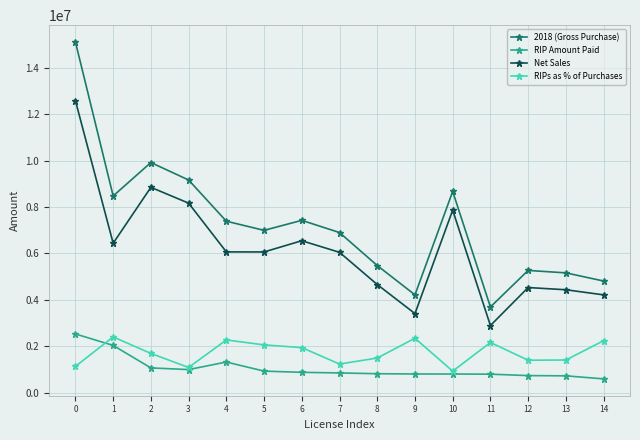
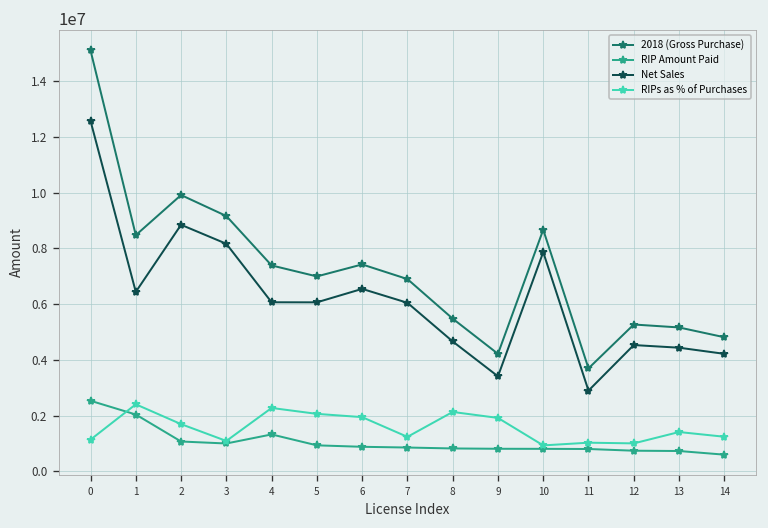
RIPs as % of Purchases, 8: 1500000 -> 2100000
RIPs as % of Purchases, 9: 2300000 -> 1900000
RIPs as % of Purchases, 11: 2200000 -> 1000000
RIPs as % of Purchases, 12: 1400000 -> 1000000
RIPs as % of Purchases, 14: 2200000 -> 1200000
